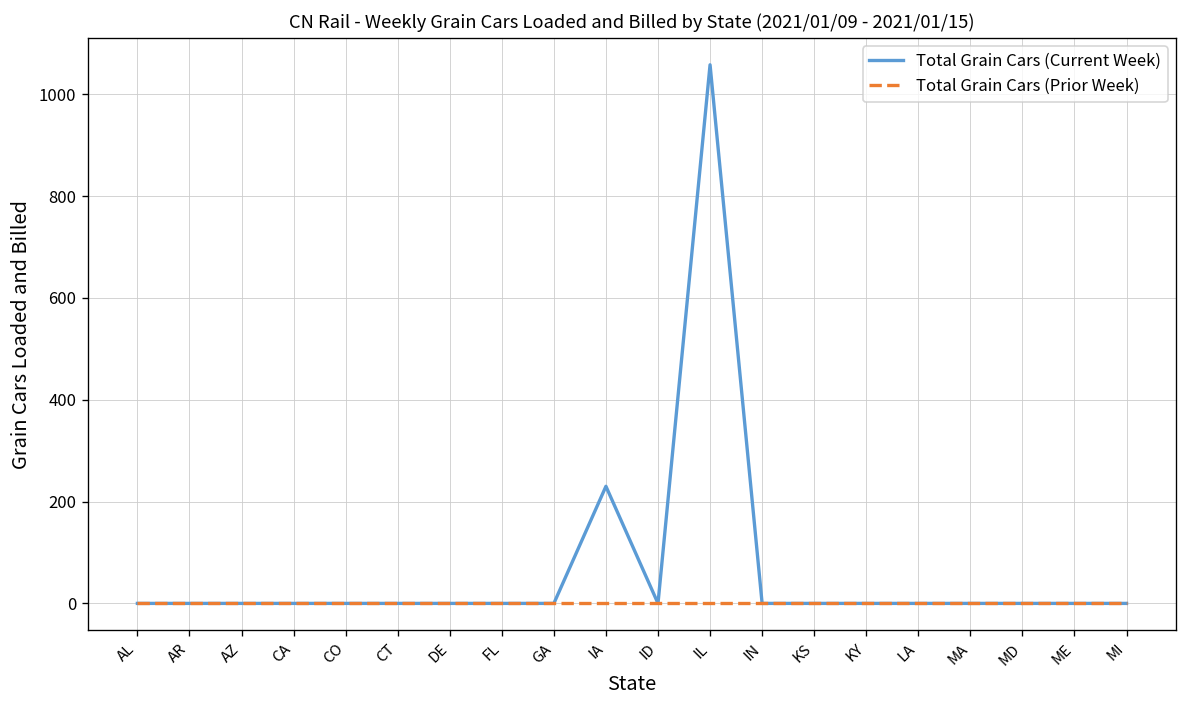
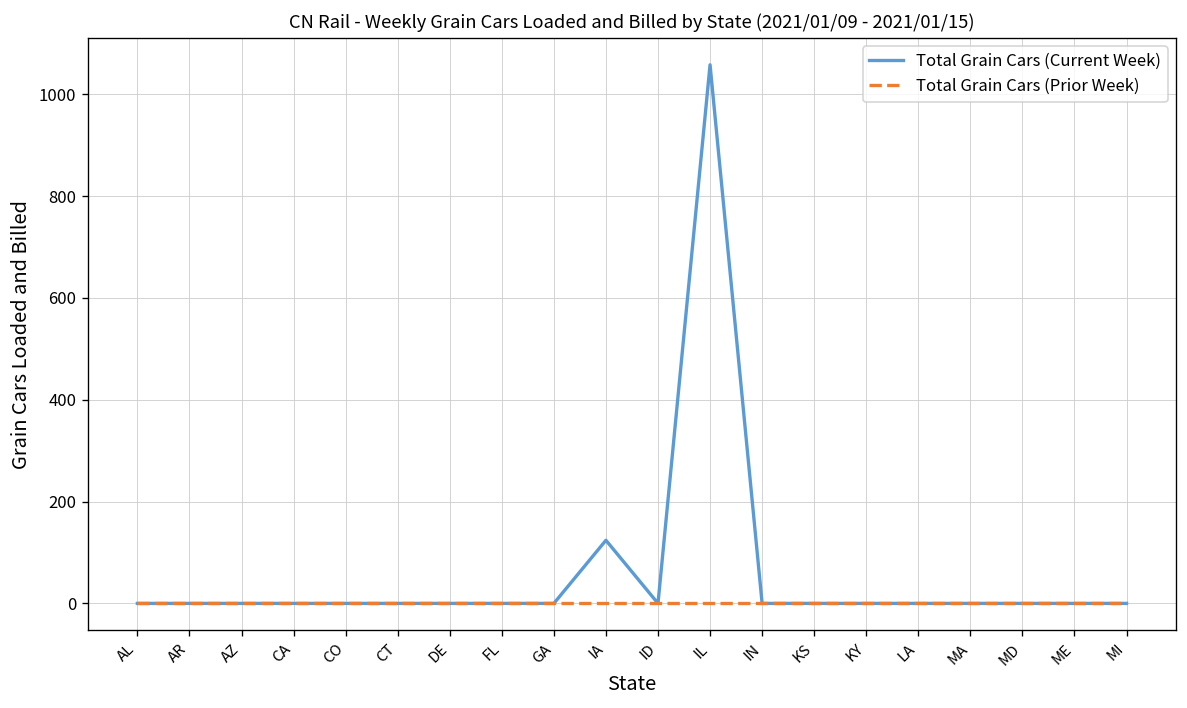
Total Grain Cars (Current Week), IA: 230 -> 120
